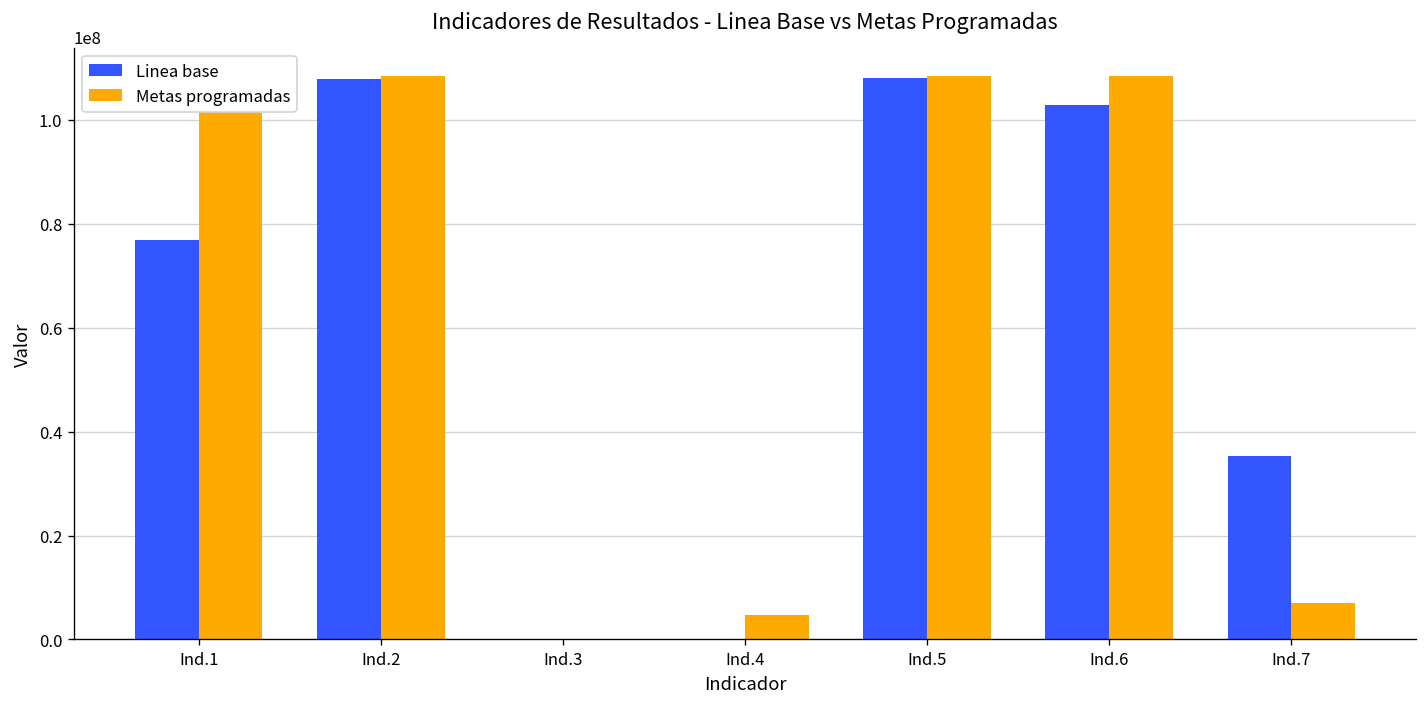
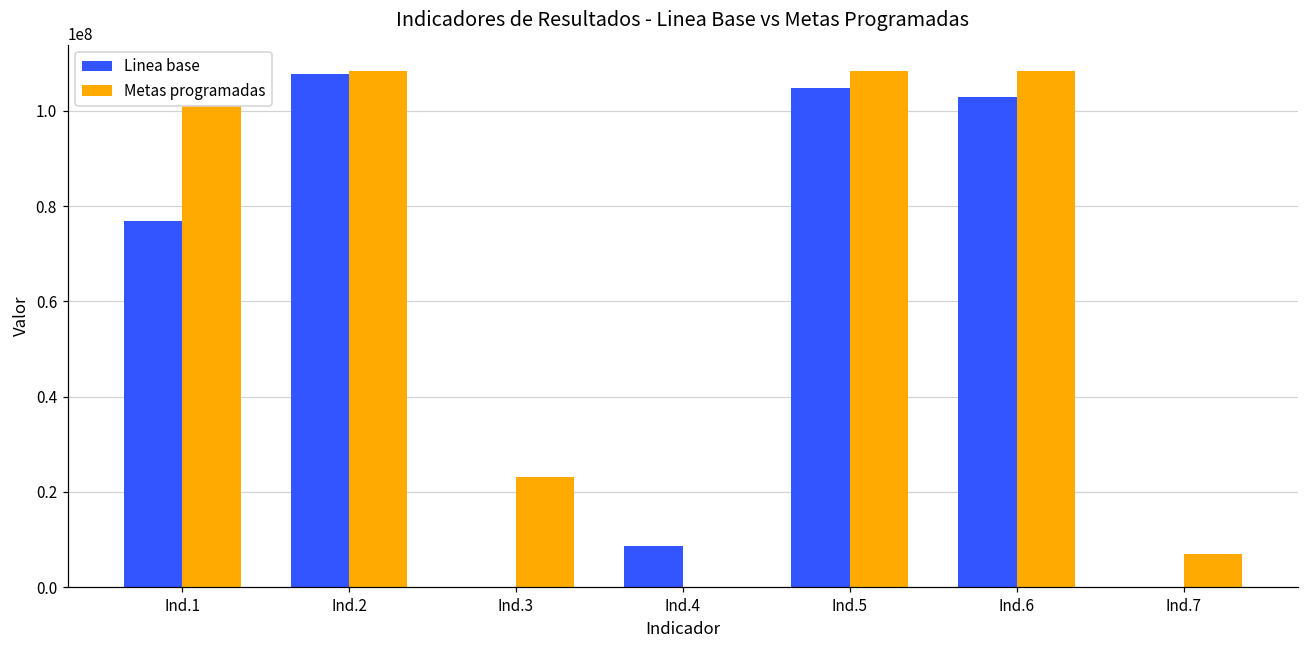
Metas programadas, Ind.3: 0 -> 23000000
Linea base, Ind.4: 0 -> 9000000
Metas programadas, Ind.4: 5000000 -> 0
Linea base, Ind.5: 108000000 -> 105000000
Linea base, Ind.7: 35000000 -> 0
